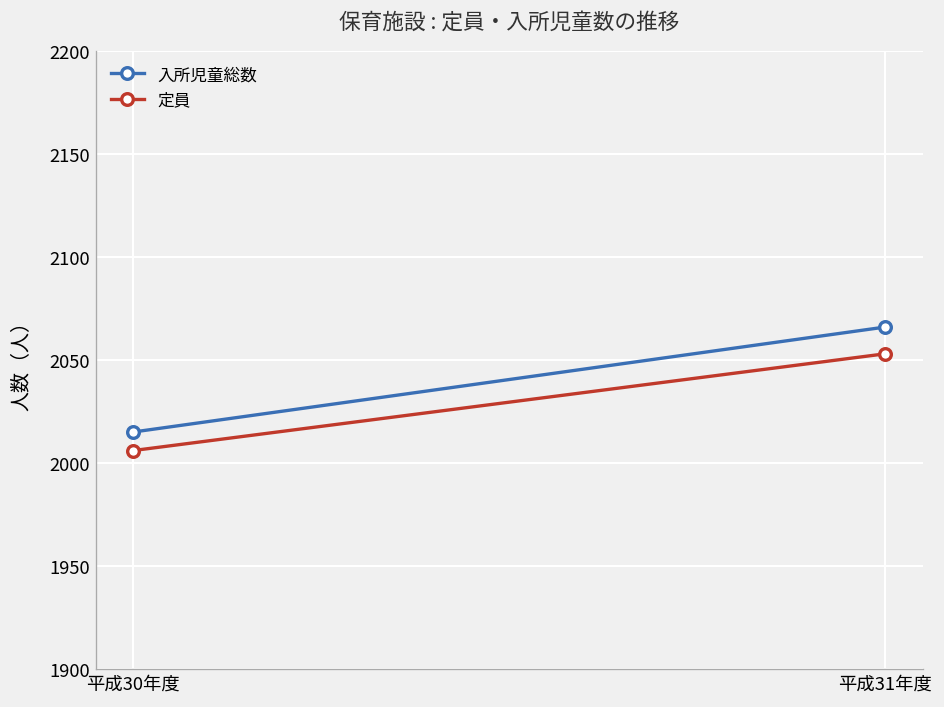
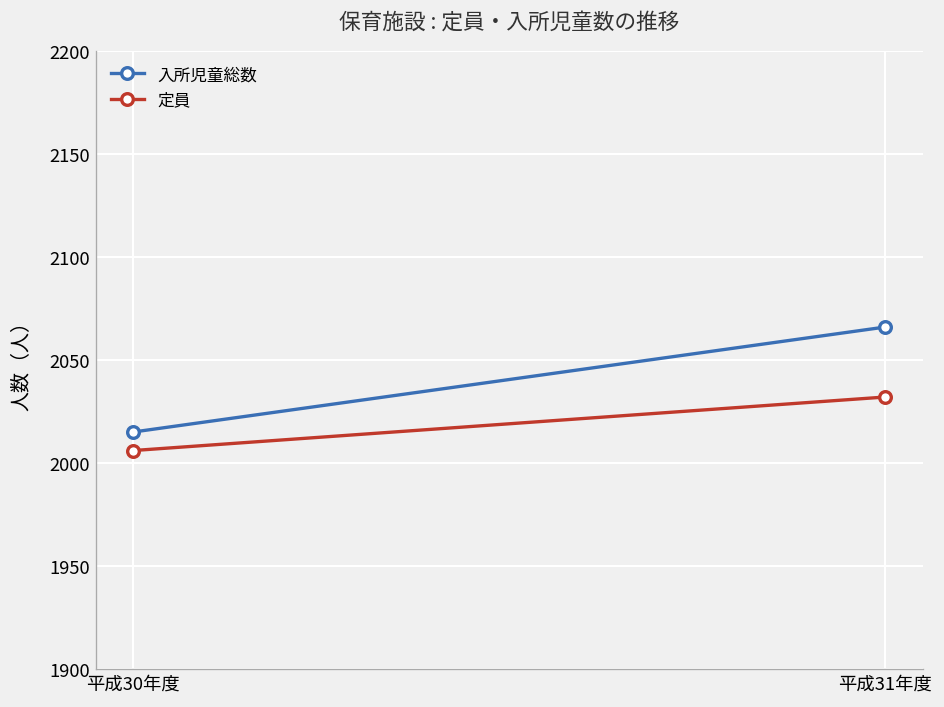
定員, 平成31年度: 2053 -> 2032
